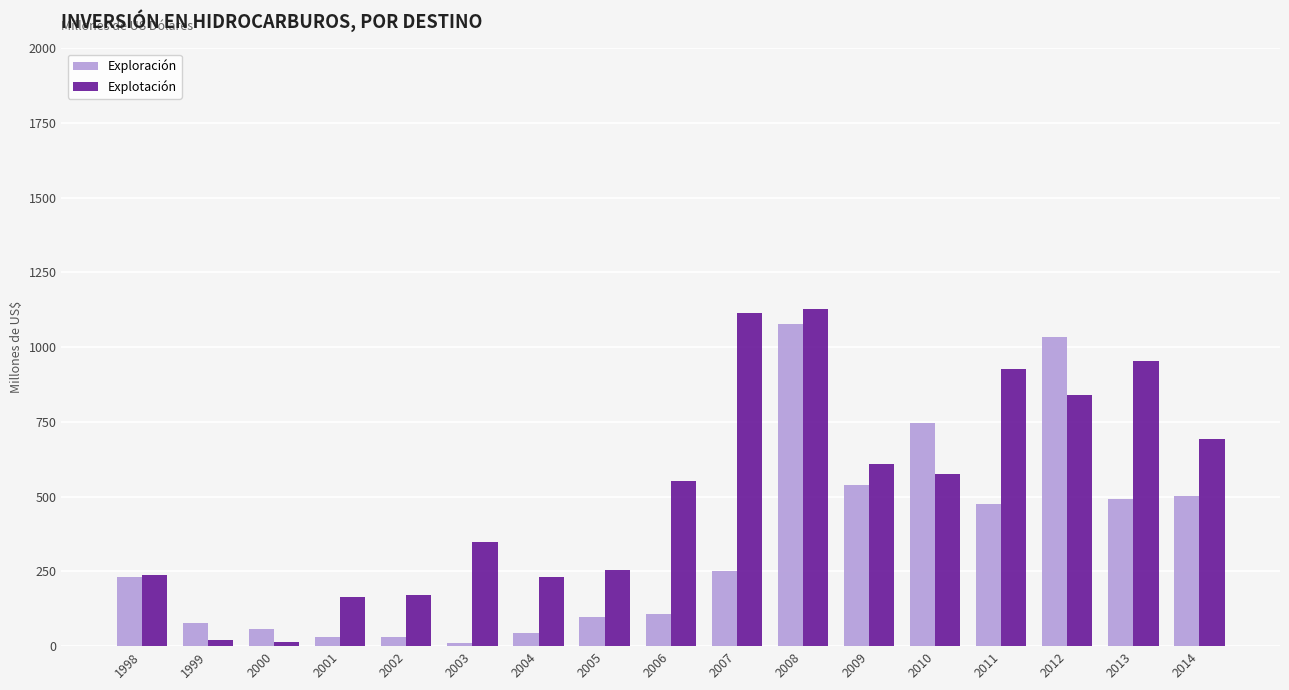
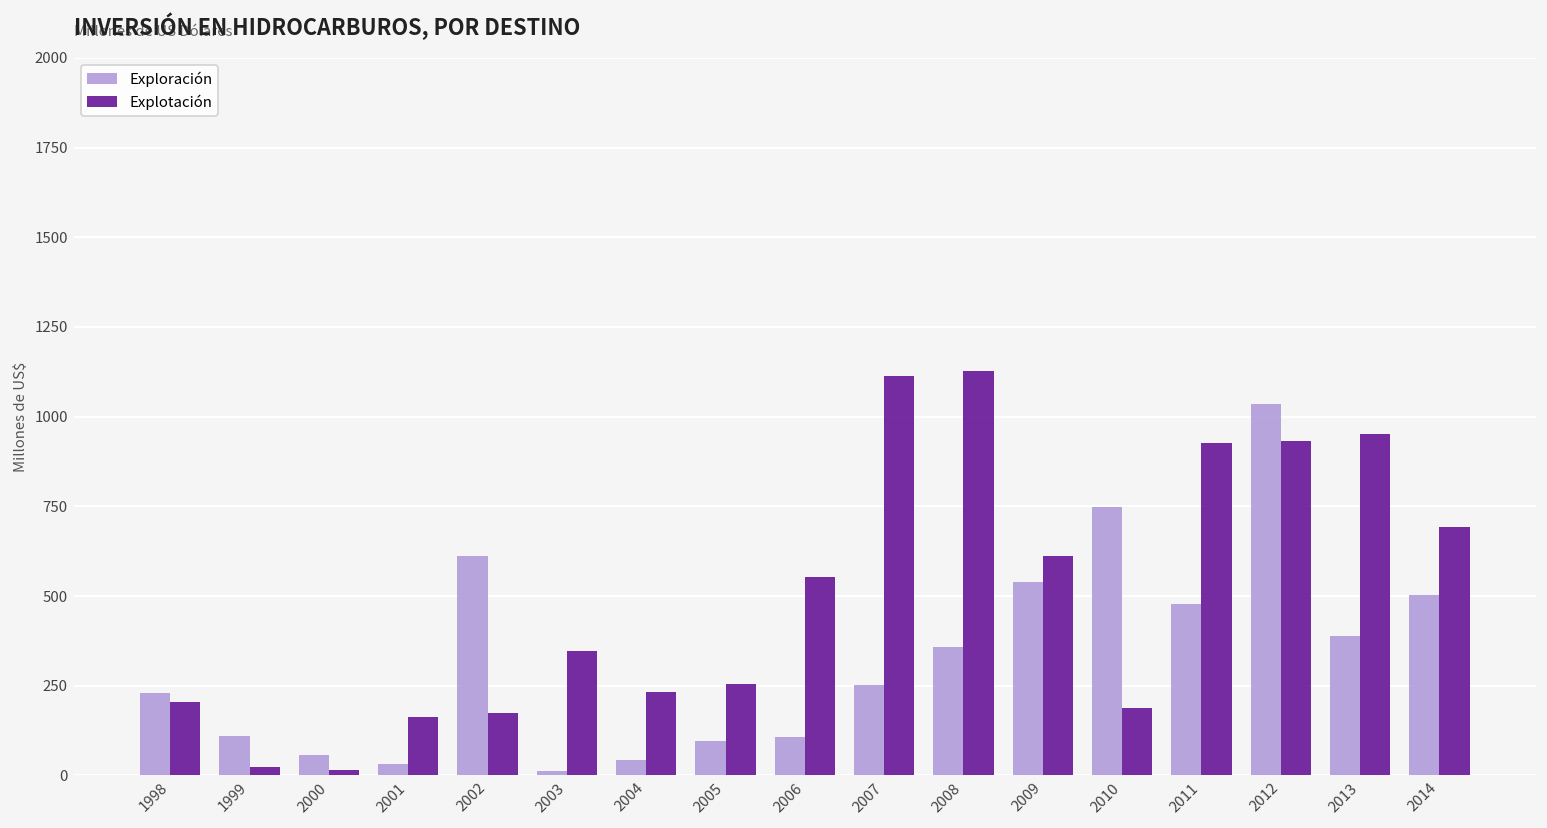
Explotación, 1998: 240 -> 200
Exploración, 1999: 80 -> 110
Exploración, 2002: 30 -> 610
Exploración, 2008: 1080 -> 360
Explotación, 2010: 580 -> 190
Explotación, 2012: 840 -> 930
Exploración, 2013: 490 -> 390
